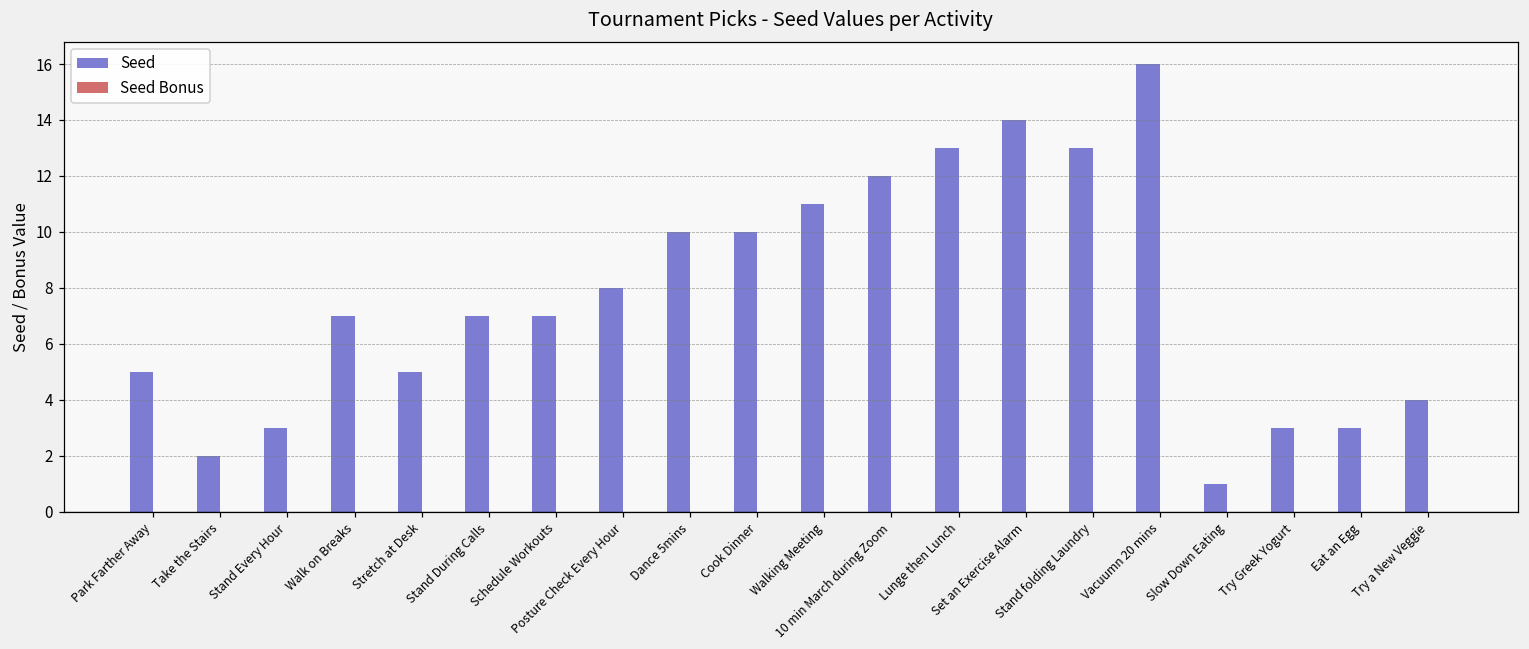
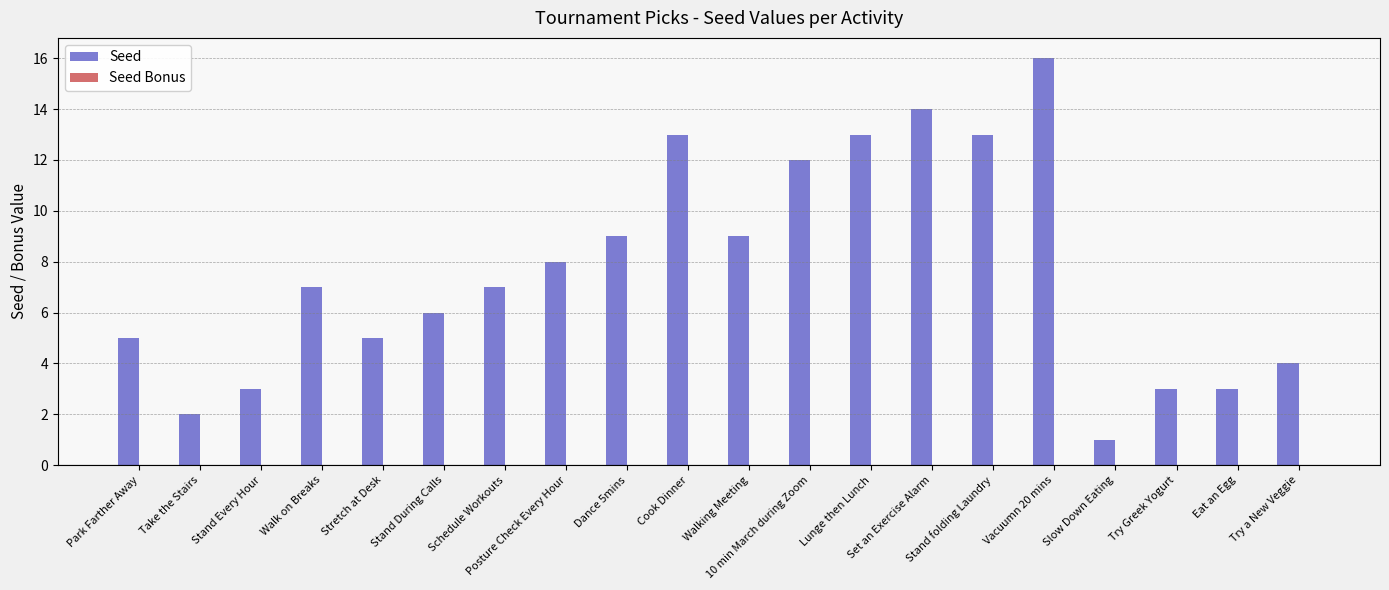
Seed, Stand During Calls: 7 -> 6
Seed, Dance 5mins: 10 -> 9
Seed, Cook Dinner: 10 -> 13
Seed, Walking Meeting: 11 -> 9
